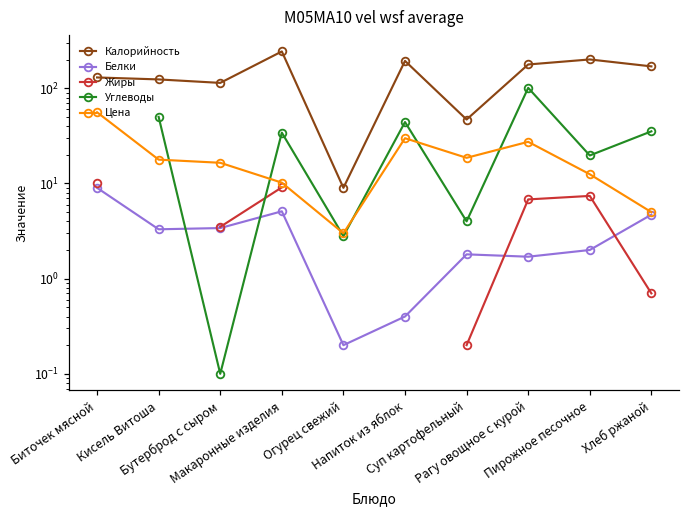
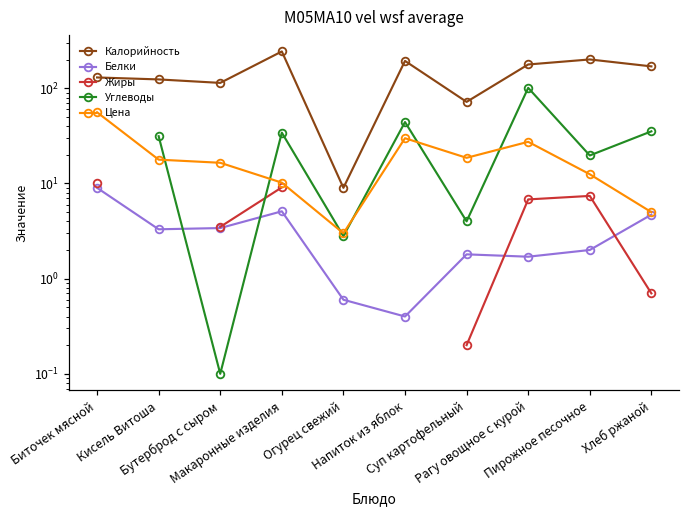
Углеводы, Кисель Витоша: 50 -> 31
Белки, Огурец свежий: 0.2 -> 0.6
Калорийность, Суп картофельный: 50 -> 70
